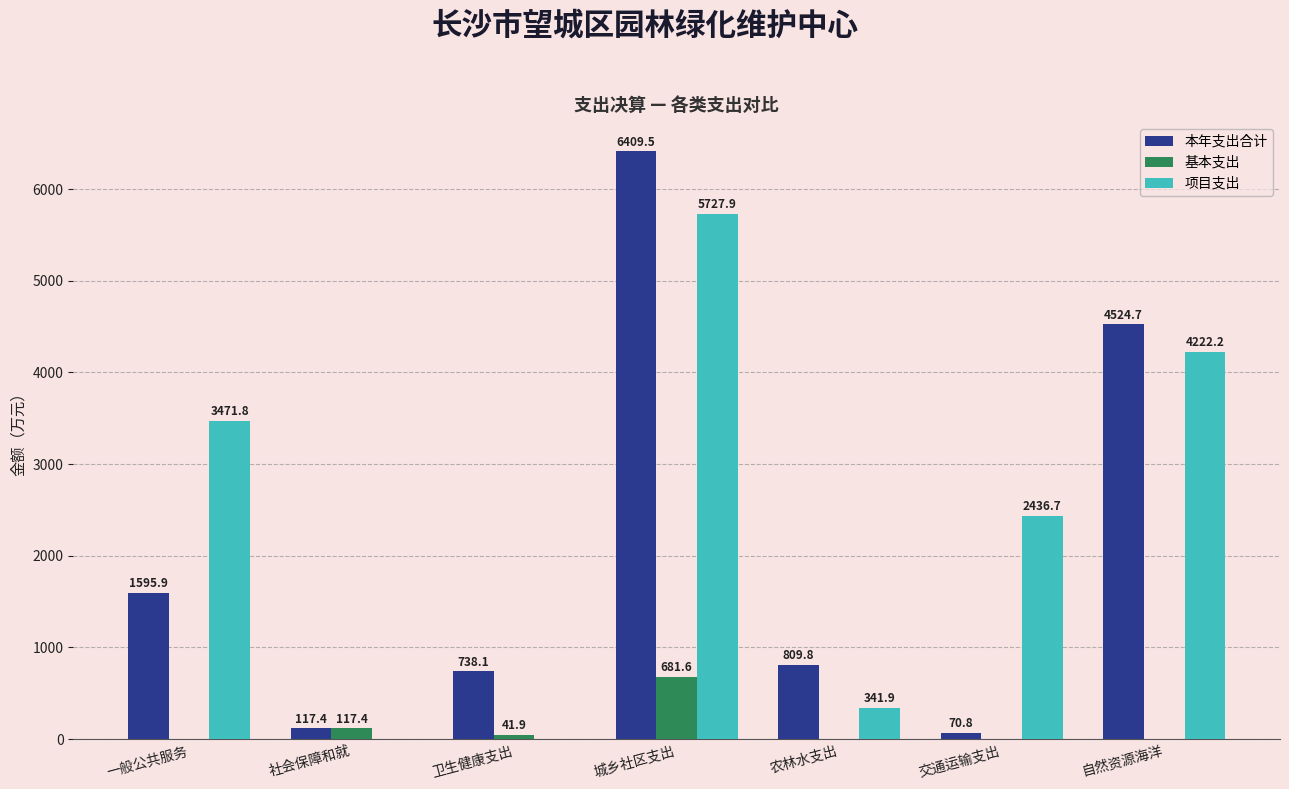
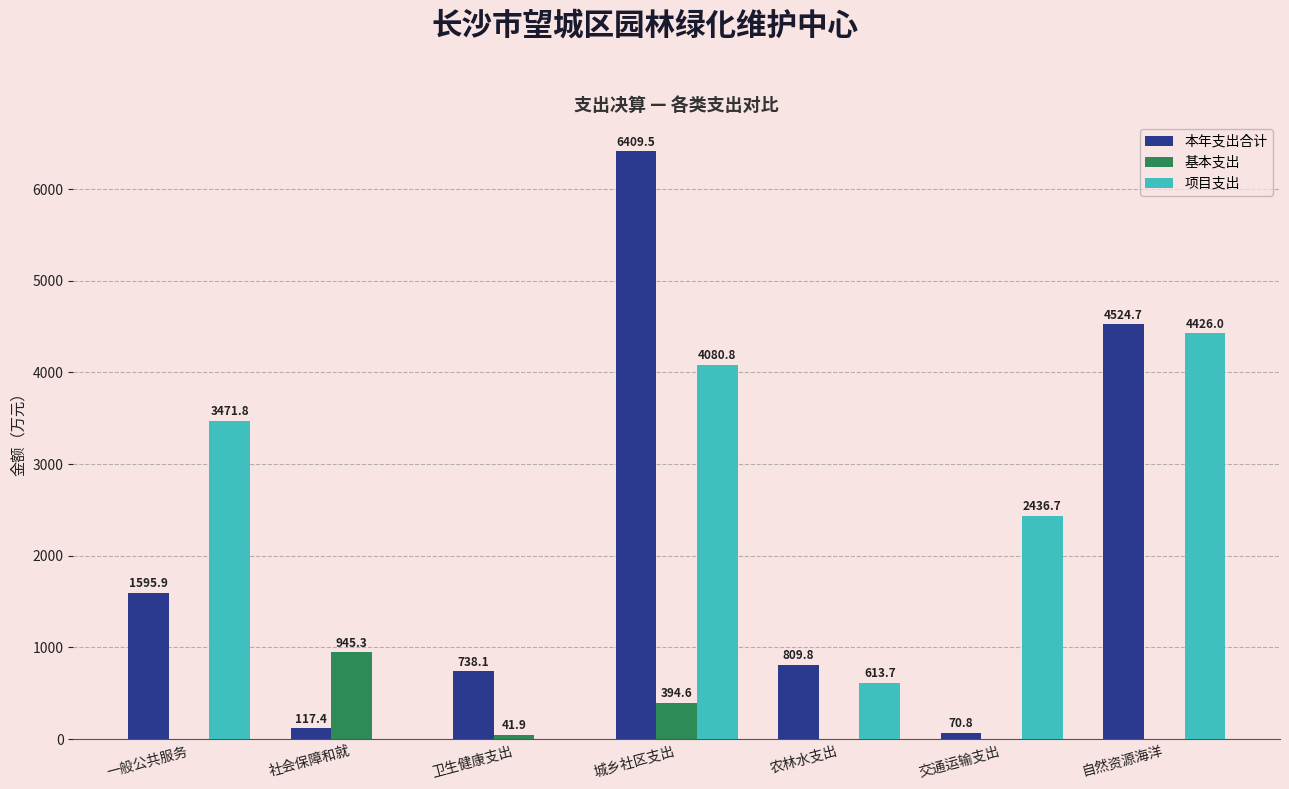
基本支出, 社会保障和就: 117.4 -> 945.3
基本支出, 城乡社区支出: 681.6 -> 394.6
项目支出, 城乡社区支出: 5727.9 -> 4080.8
项目支出, 农林水支出: 341.9 -> 613.7
项目支出, 自然资源海洋: 4222.2 -> 4426.0
